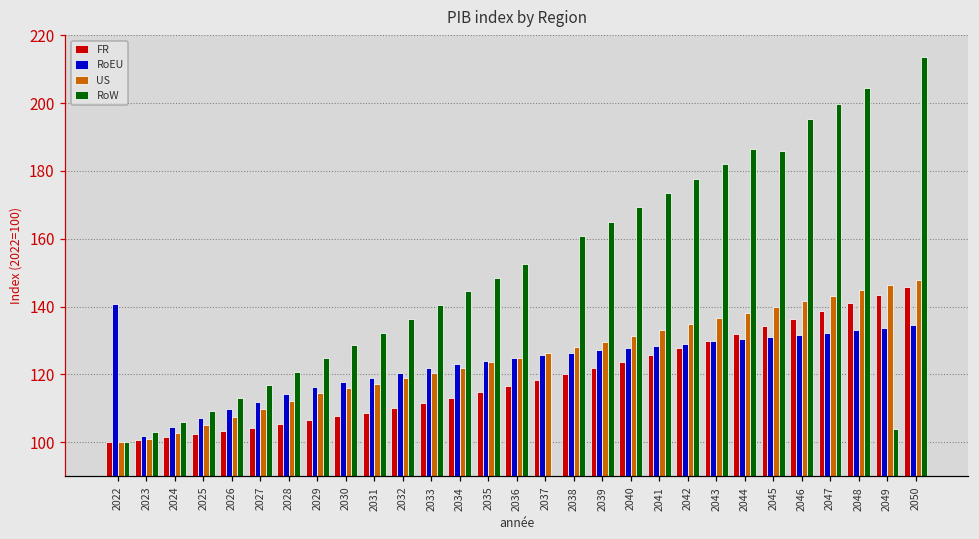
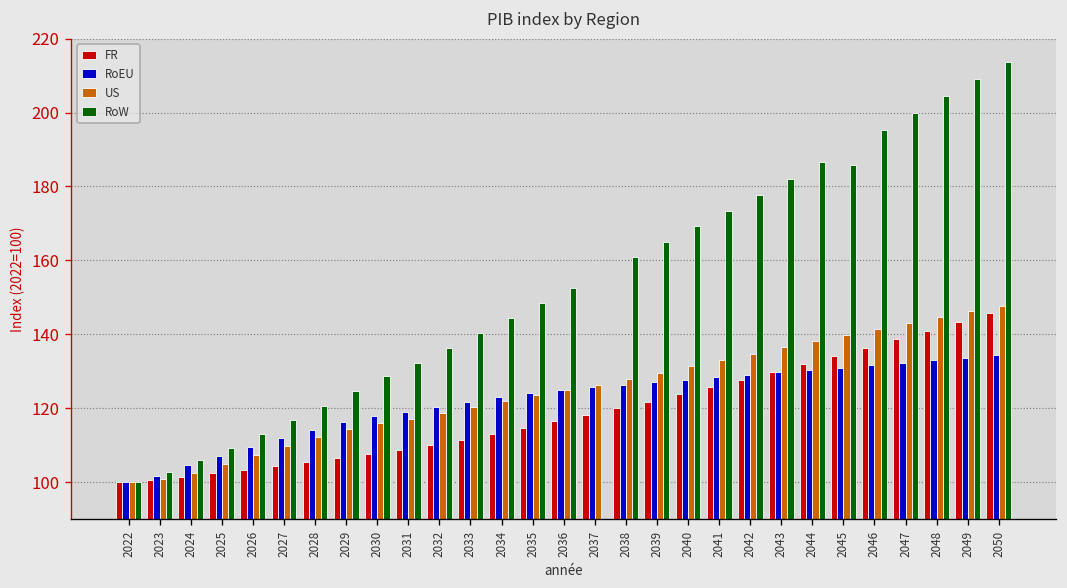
RoEU, 2022: 141 -> 100
RoW, 2049: 104 -> 209
